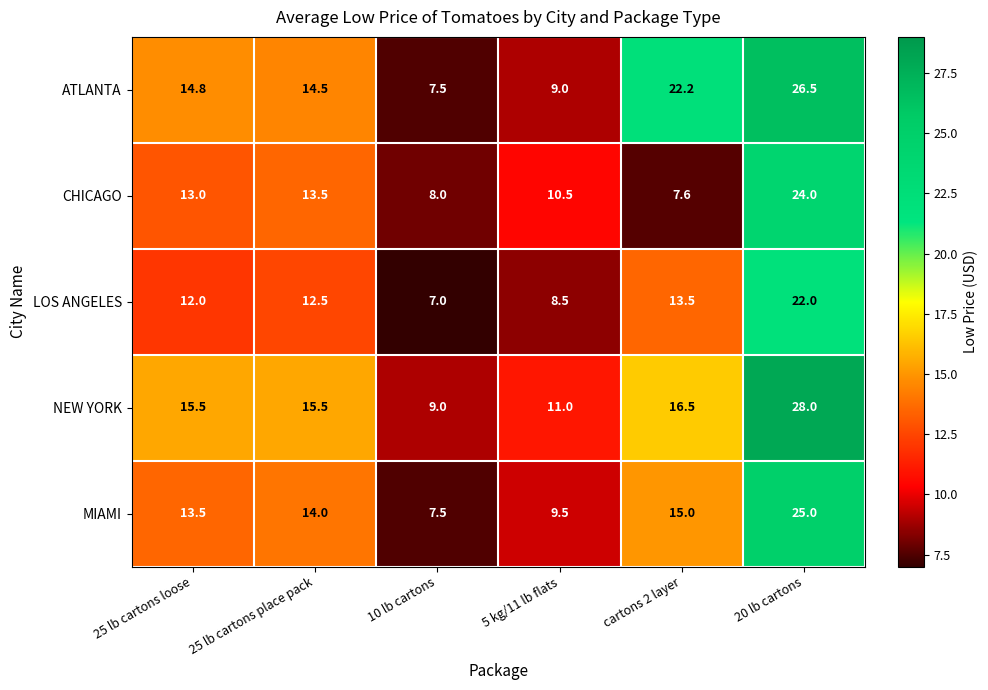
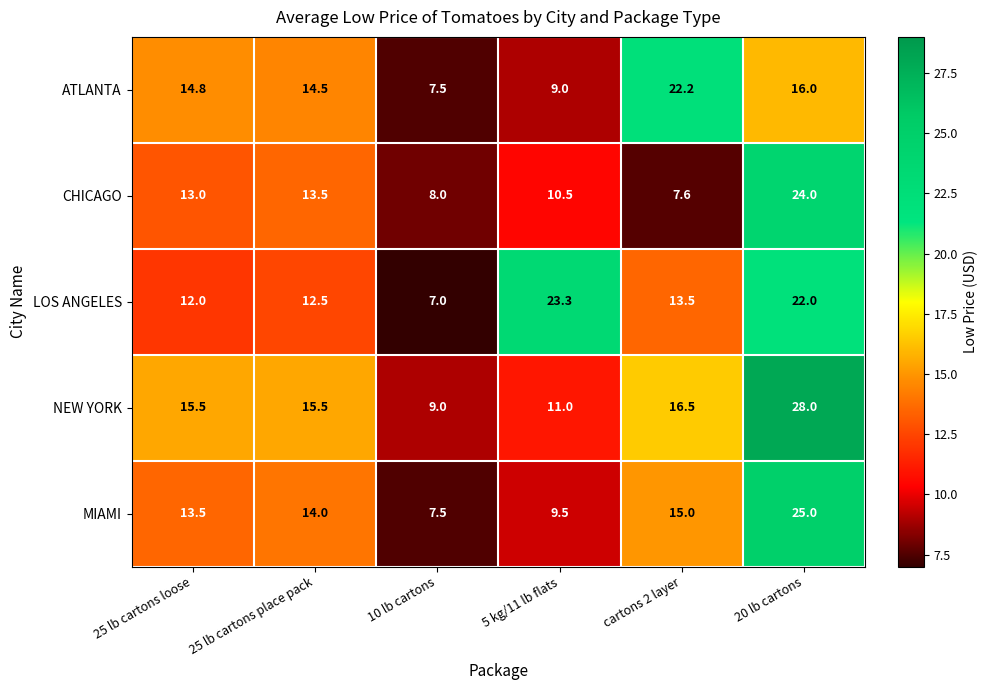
ATLANTA, 20 lb cartons: 26.5 -> 16.0
LOS ANGELES, 5 kg/11 lb flats: 8.5 -> 23.3
